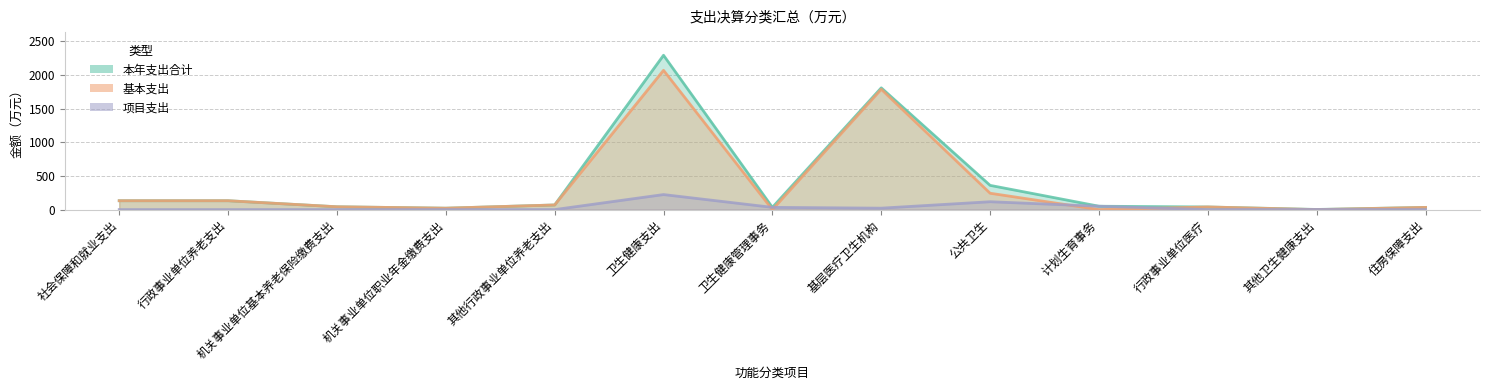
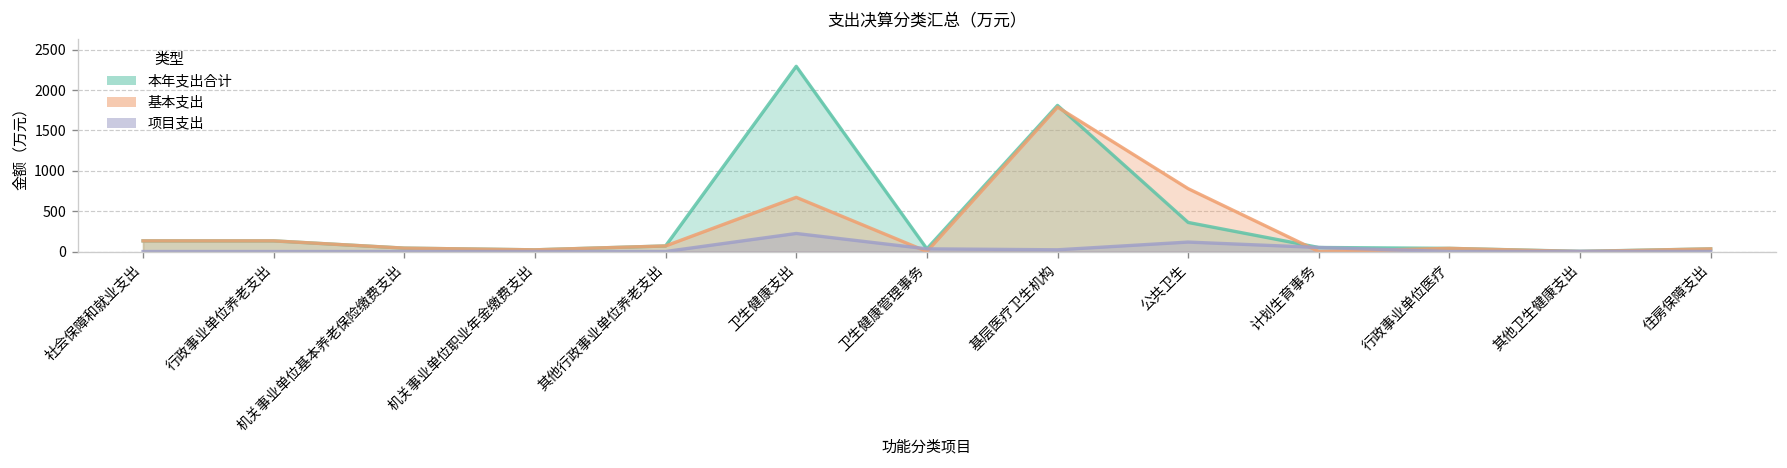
基本支出, 卫生健康支出: 2100 -> 700
基本支出, 公共卫生: 200 -> 800
